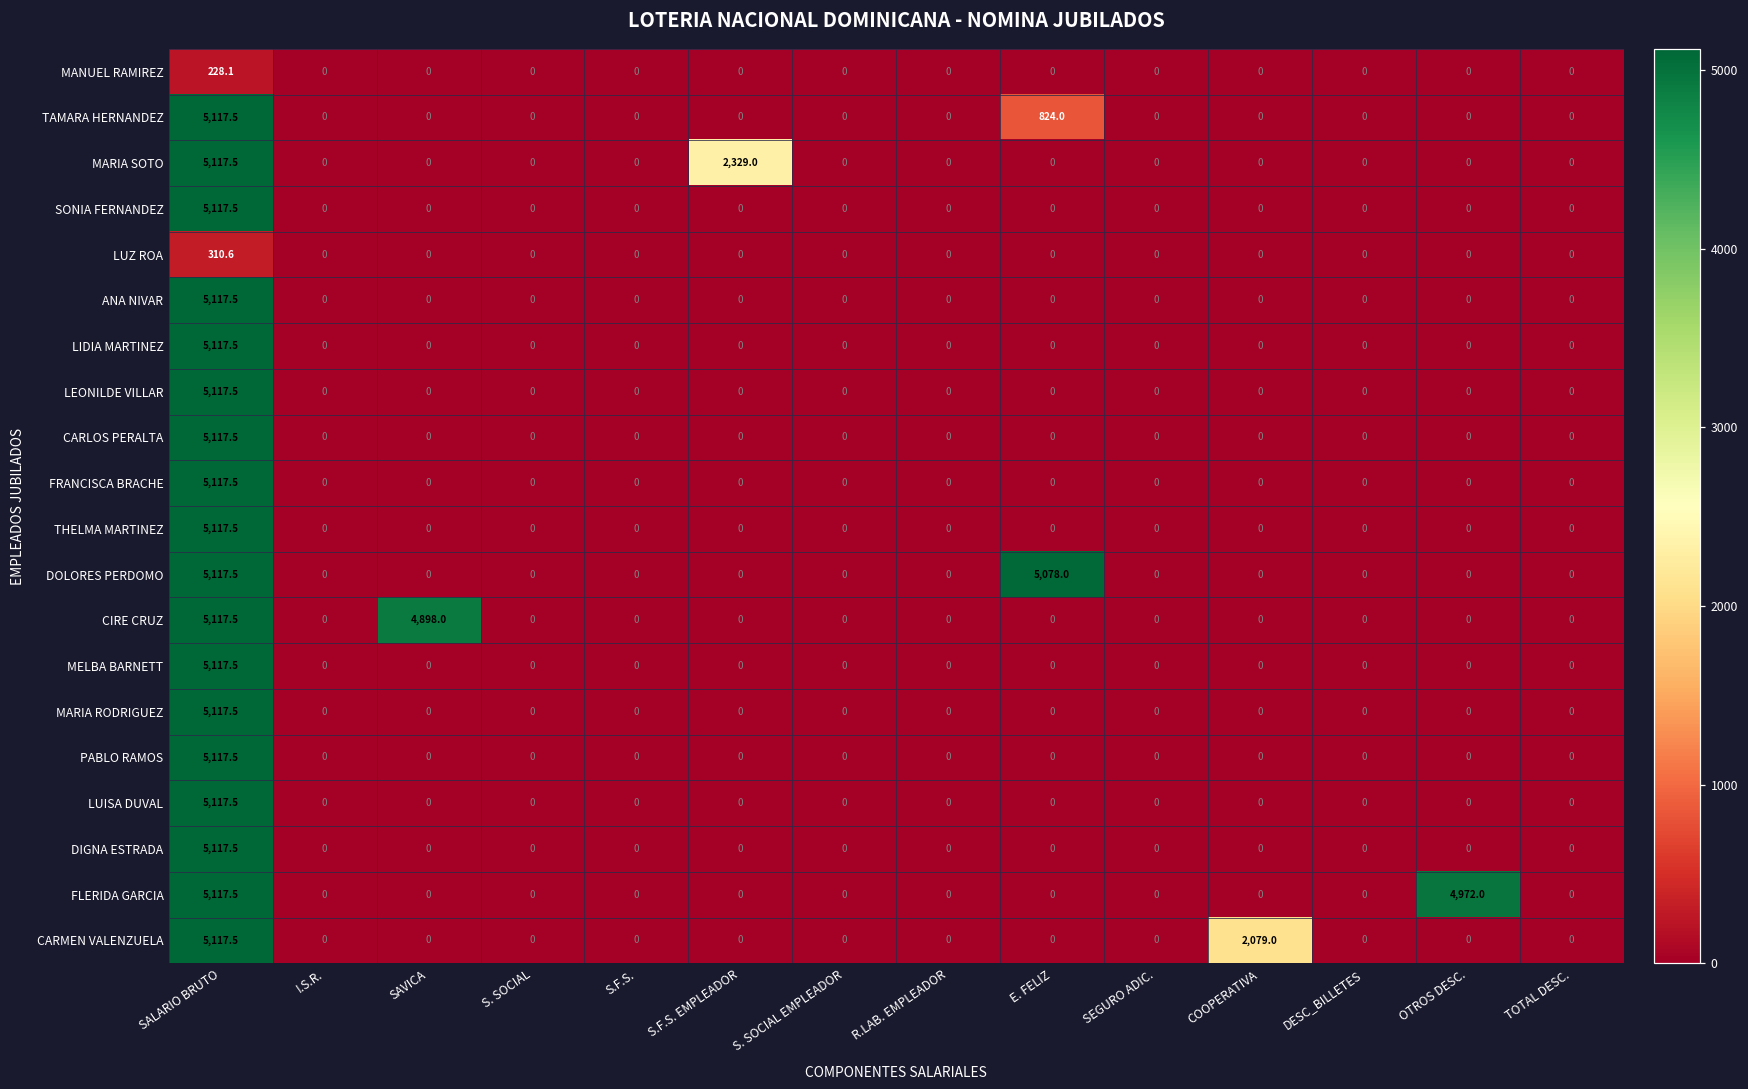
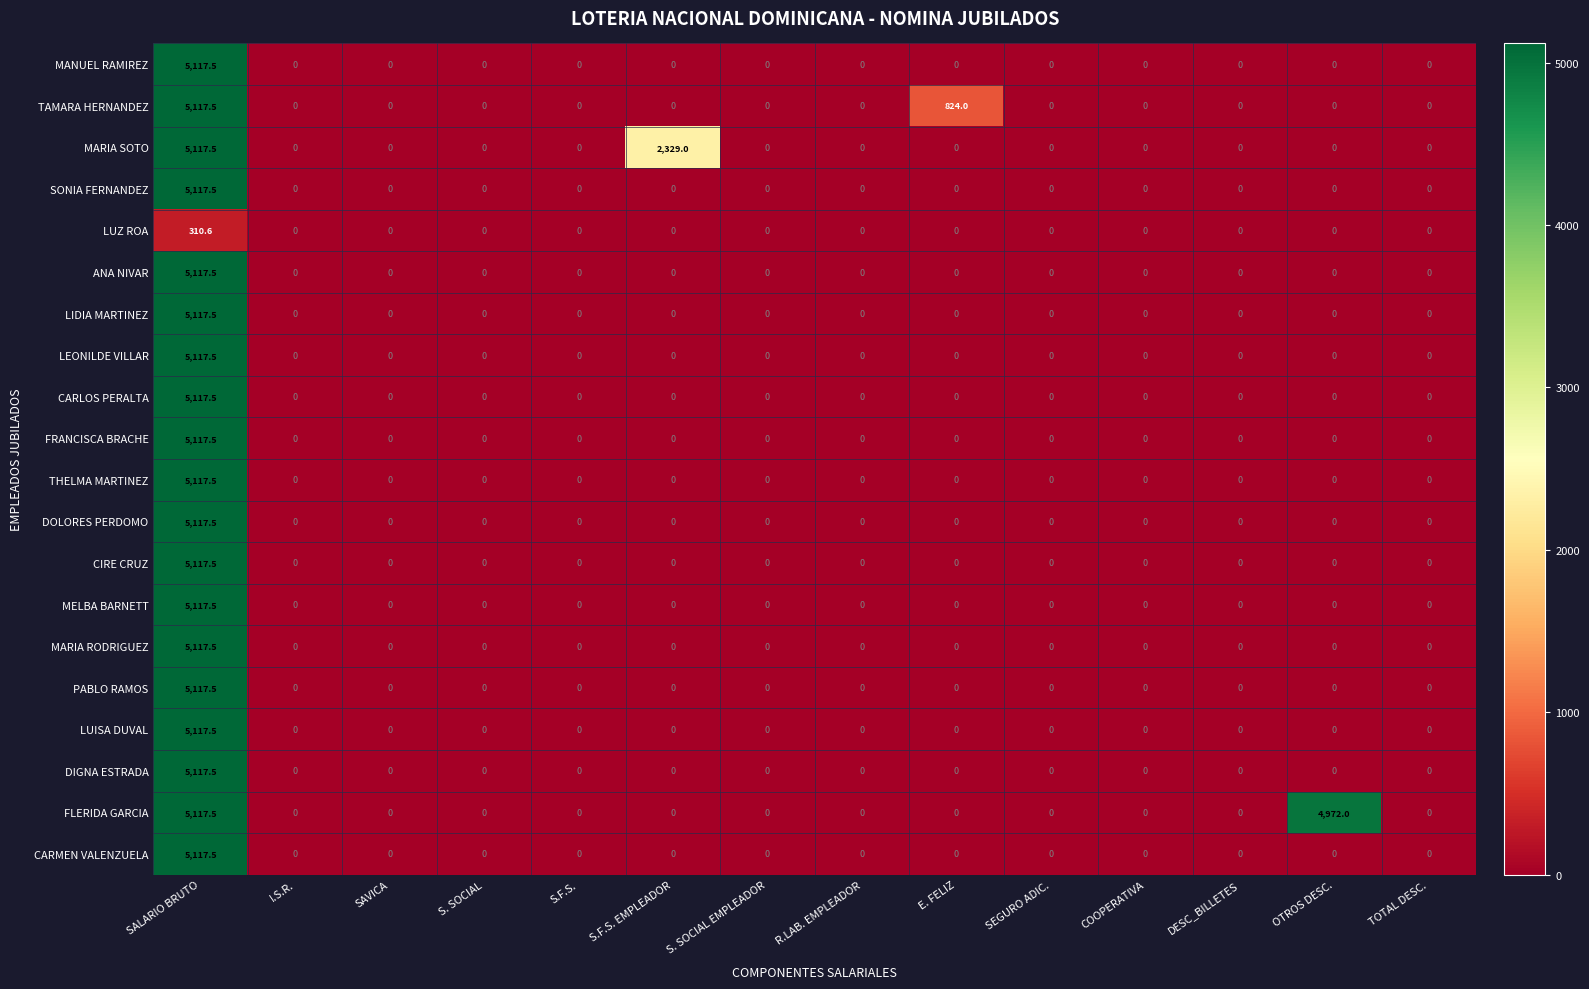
MANUEL RAMIREZ, SALARIO BRUTO: 228.1 -> 5,117.5
DOLORES PERDOMO, E. FELIZ: 5,078.0 -> 0
CIRE CRUZ, SAVICA: 4,898.0 -> 0
CARMEN VALENZUELA, COOPERATIVA: 2,079.0 -> 0
